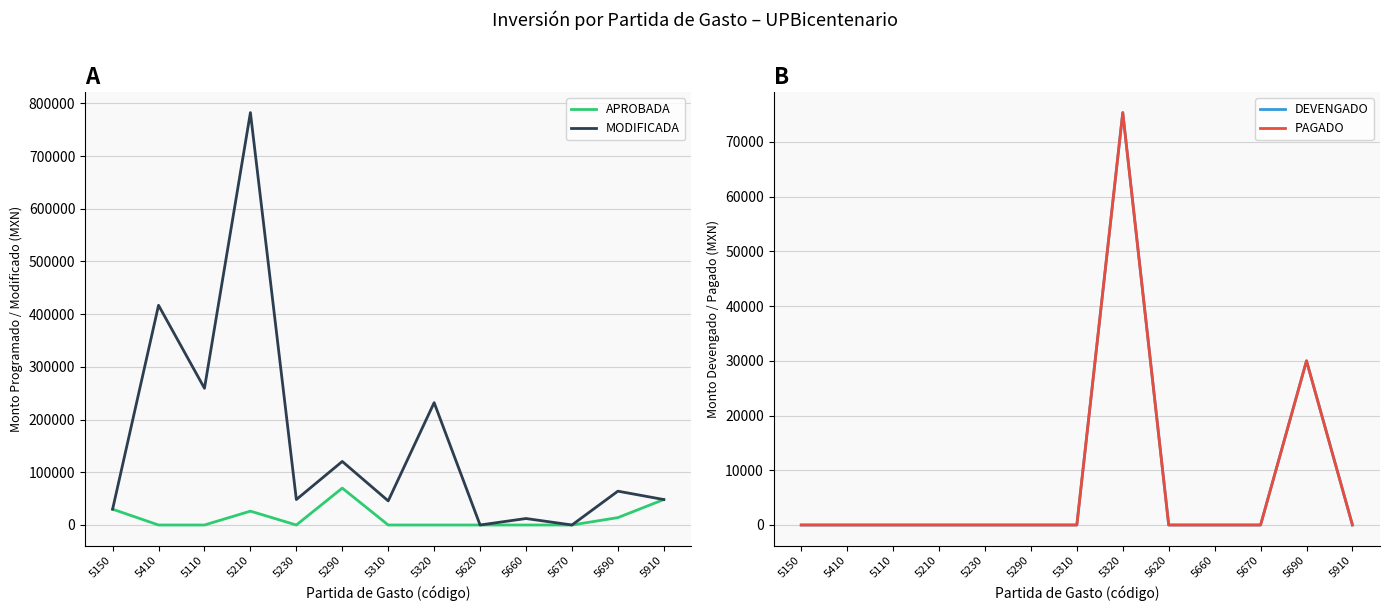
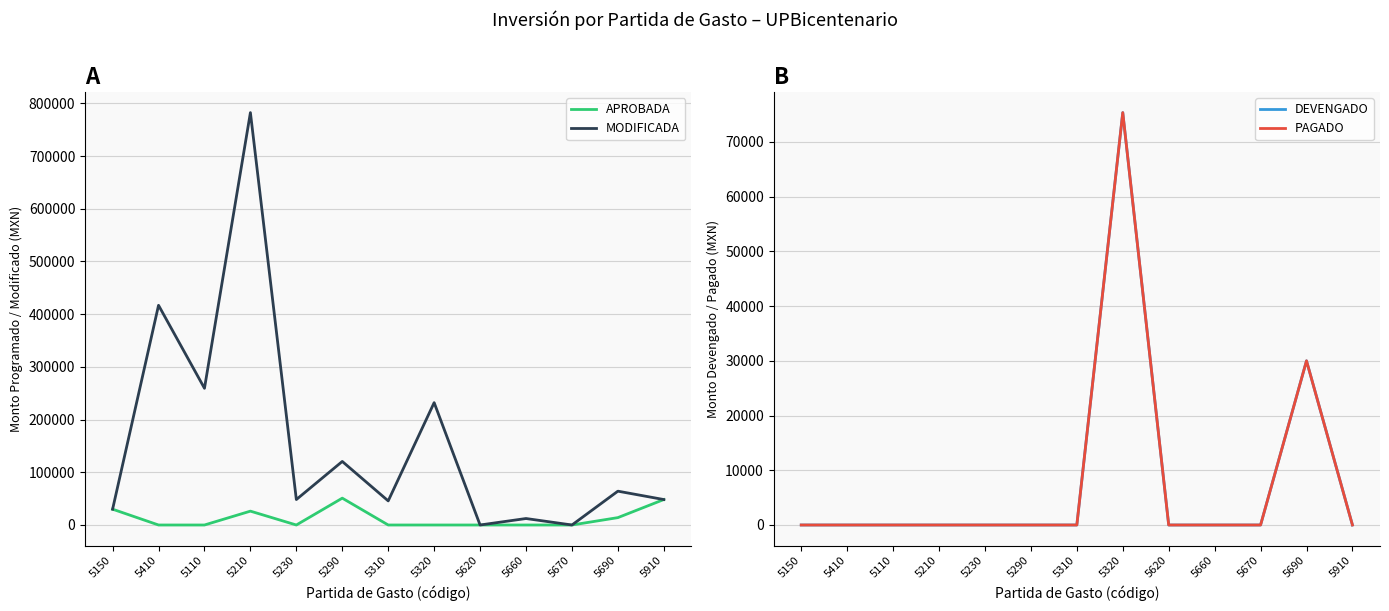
A, APROBADA, 5290: 70000 -> 50000
